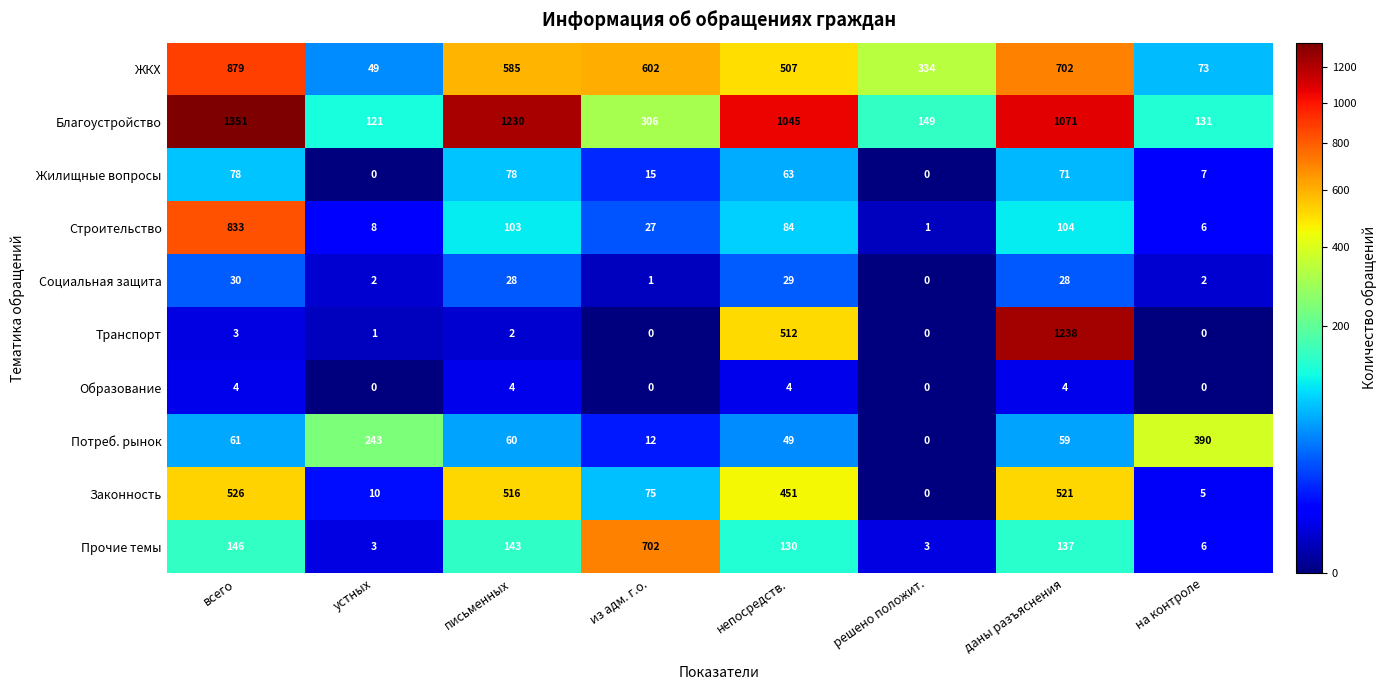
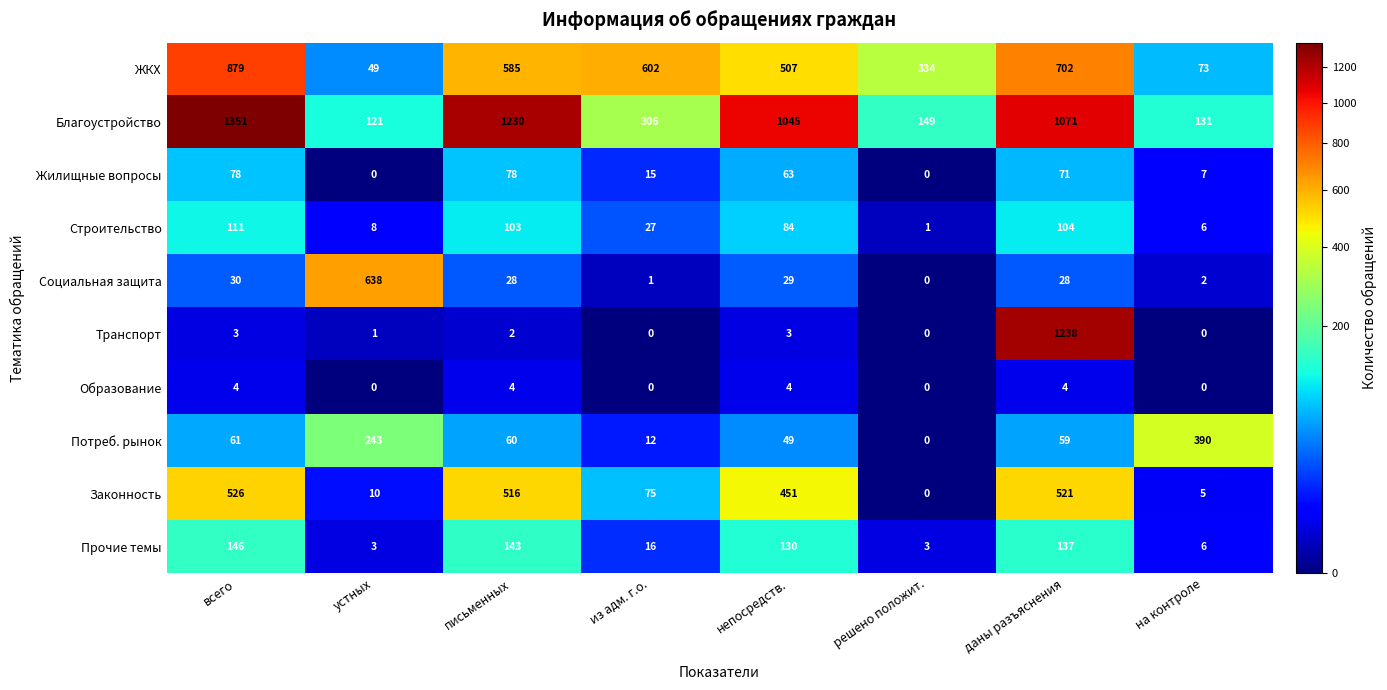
Строительство, всего: 833 -> 111
Социальная защита, устных: 2 -> 638
Транспорт, непосредств.: 512 -> 3
Прочие темы, из адм. г.о.: 702 -> 16
